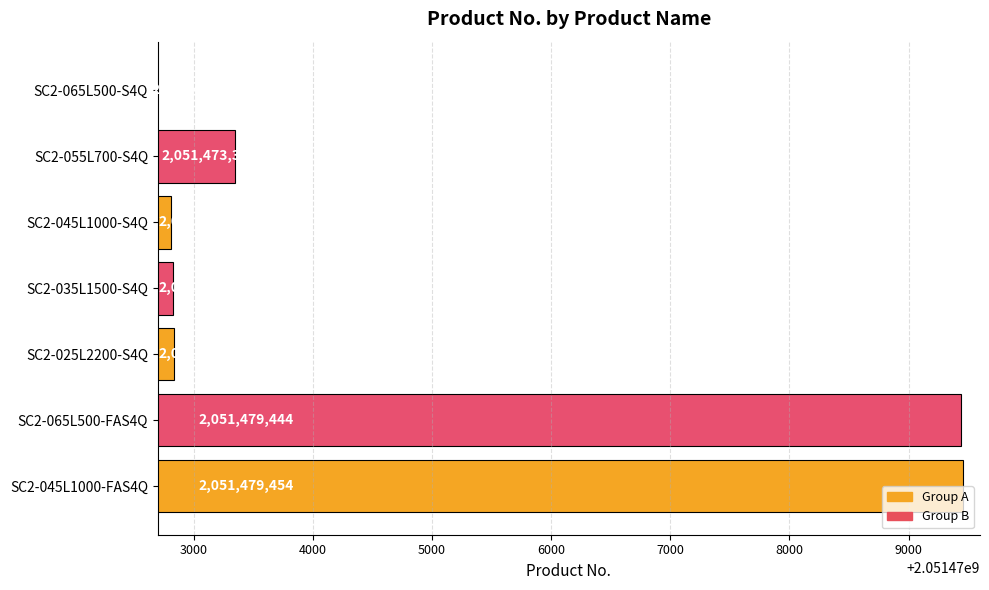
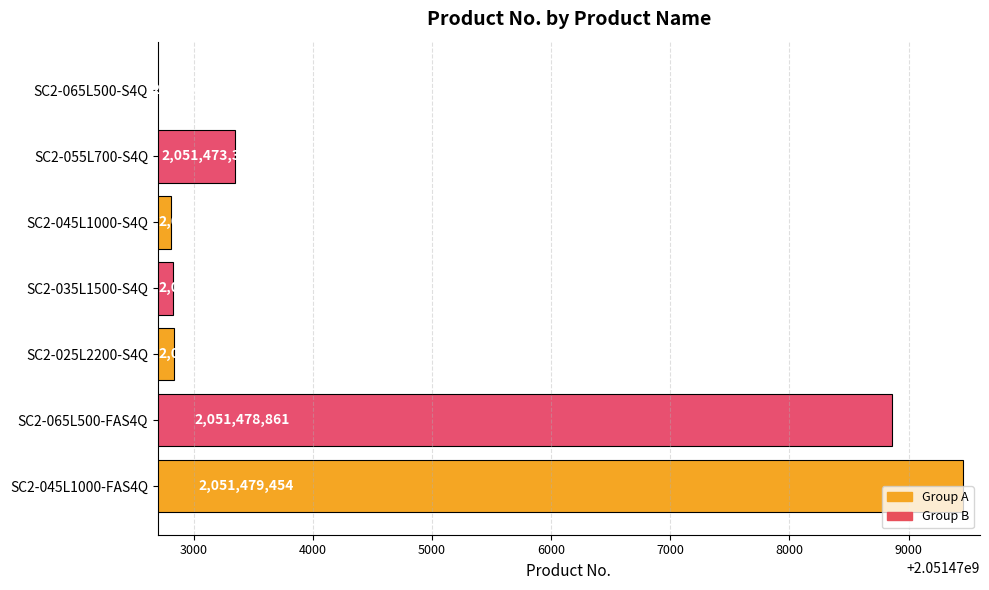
SC2-065L500-FAS4Q: 2,051,479,444 -> 2,051,478,861
